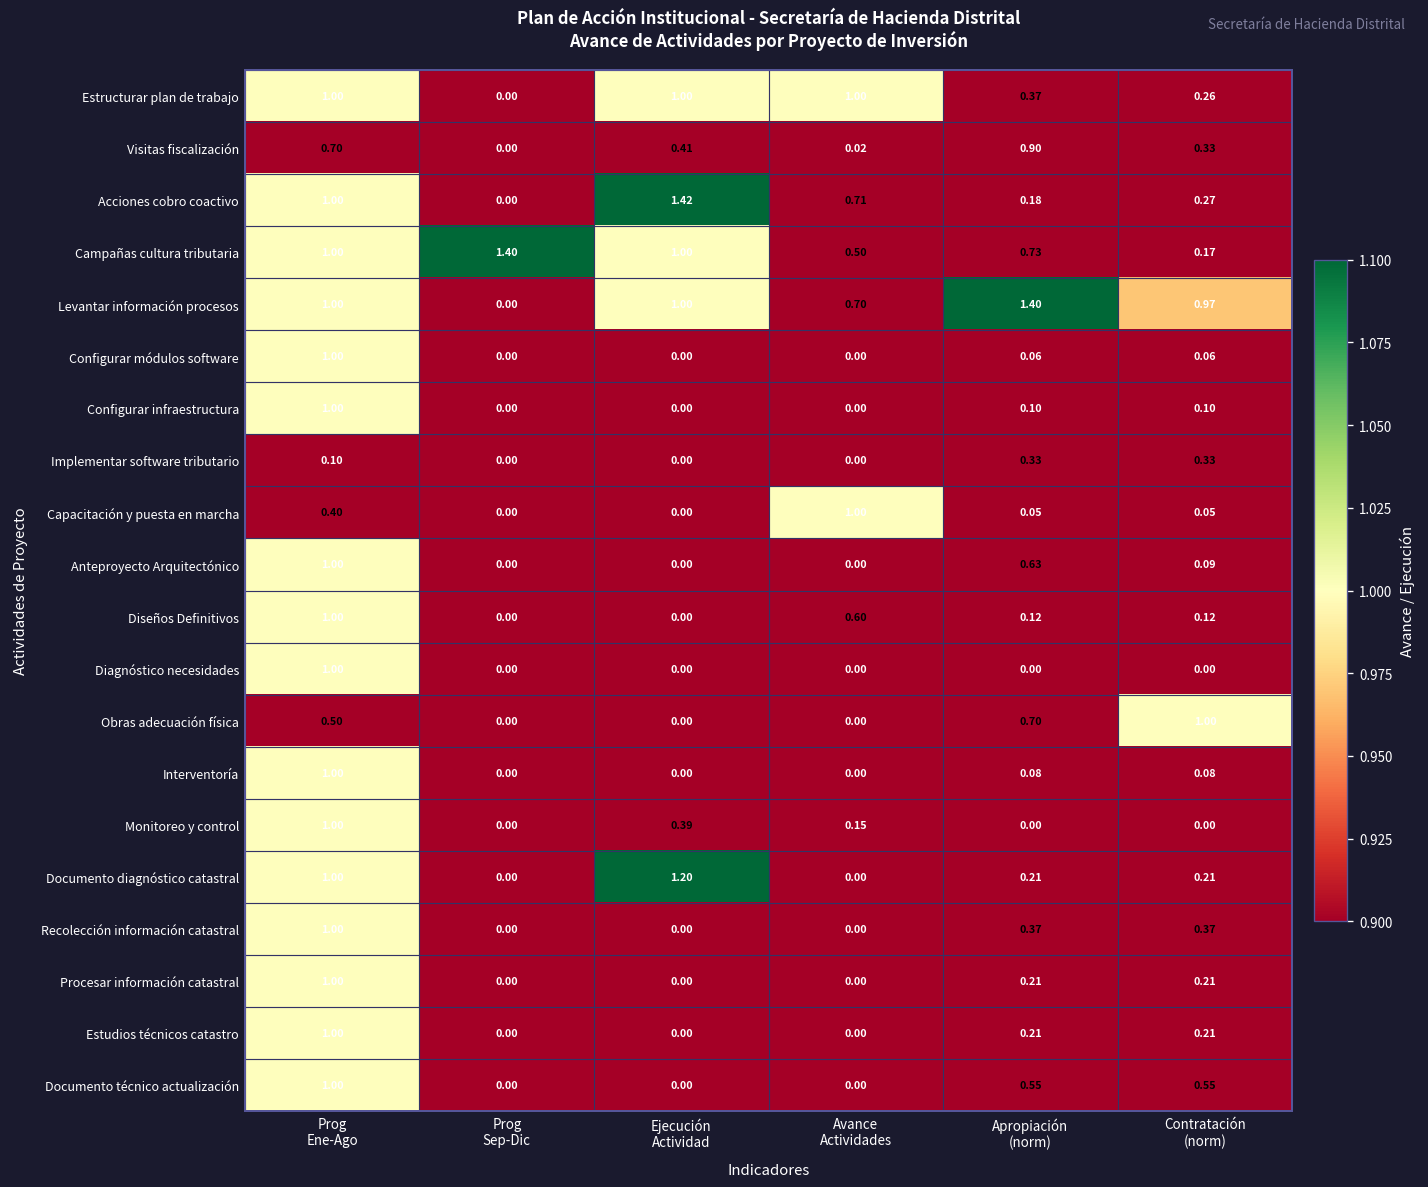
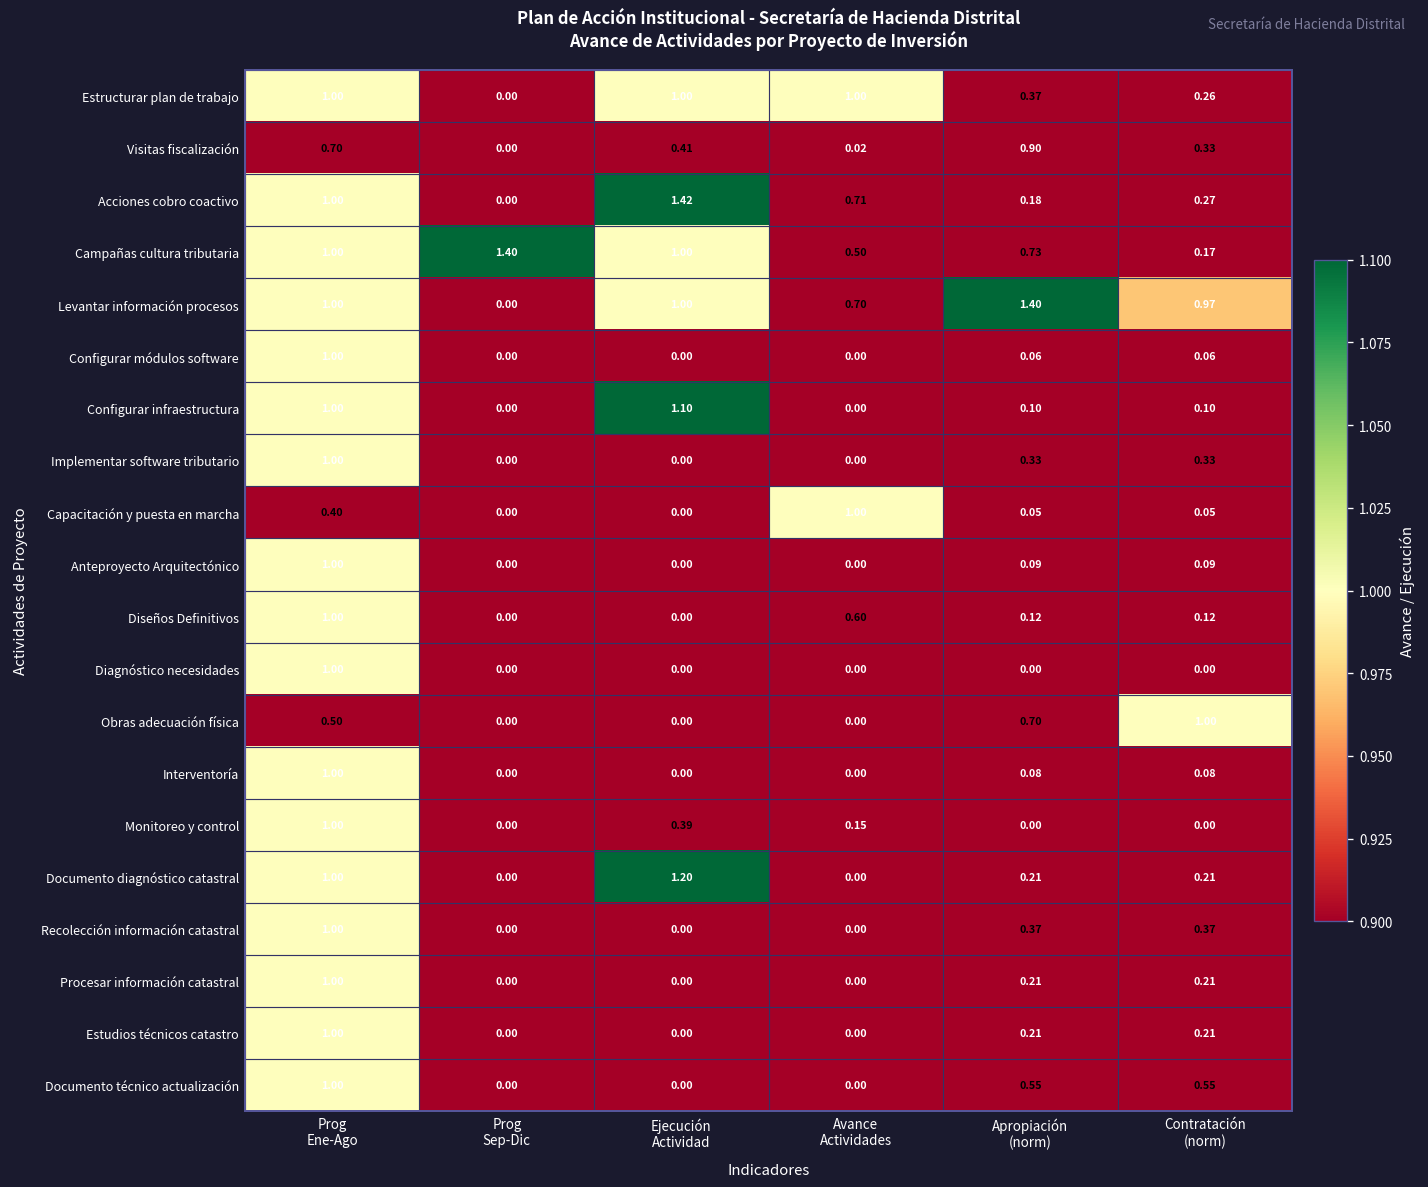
Configurar infraestructura, Ejecución Actividad: 0.00 -> 1.10
Implementar software tributario, Prog Ene-Ago: 0.10 -> 1.00
Anteproyecto Arquitectónico, Apropiación (norm): 0.63 -> 0.09
